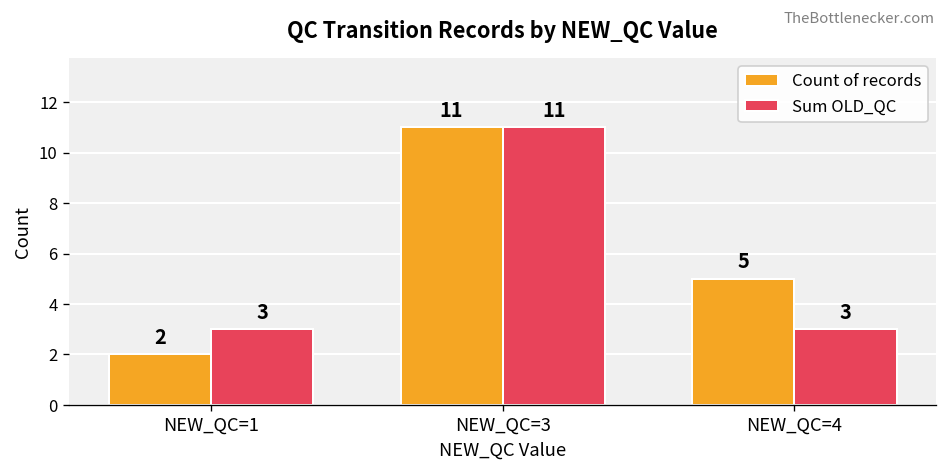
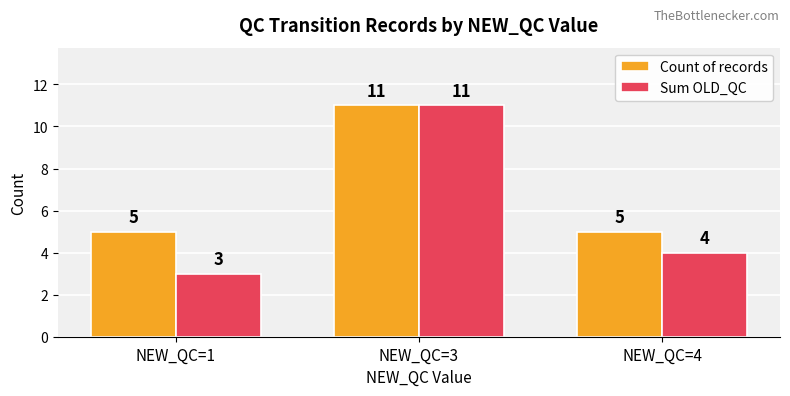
Count of records, NEW_QC=1: 2 -> 5
Sum OLD_QC, NEW_QC=4: 3 -> 4
